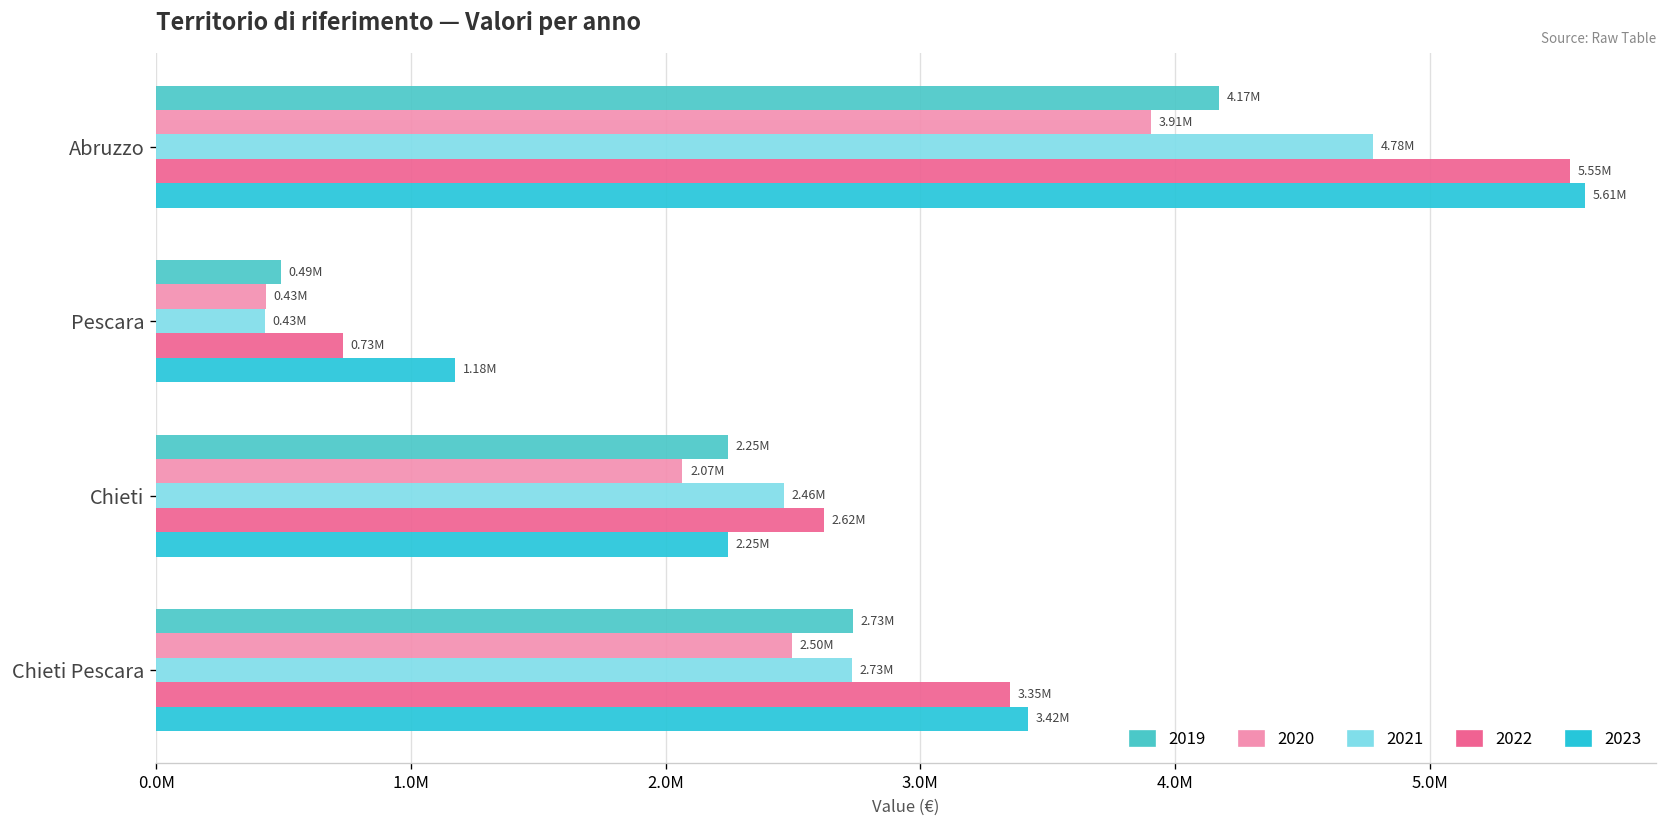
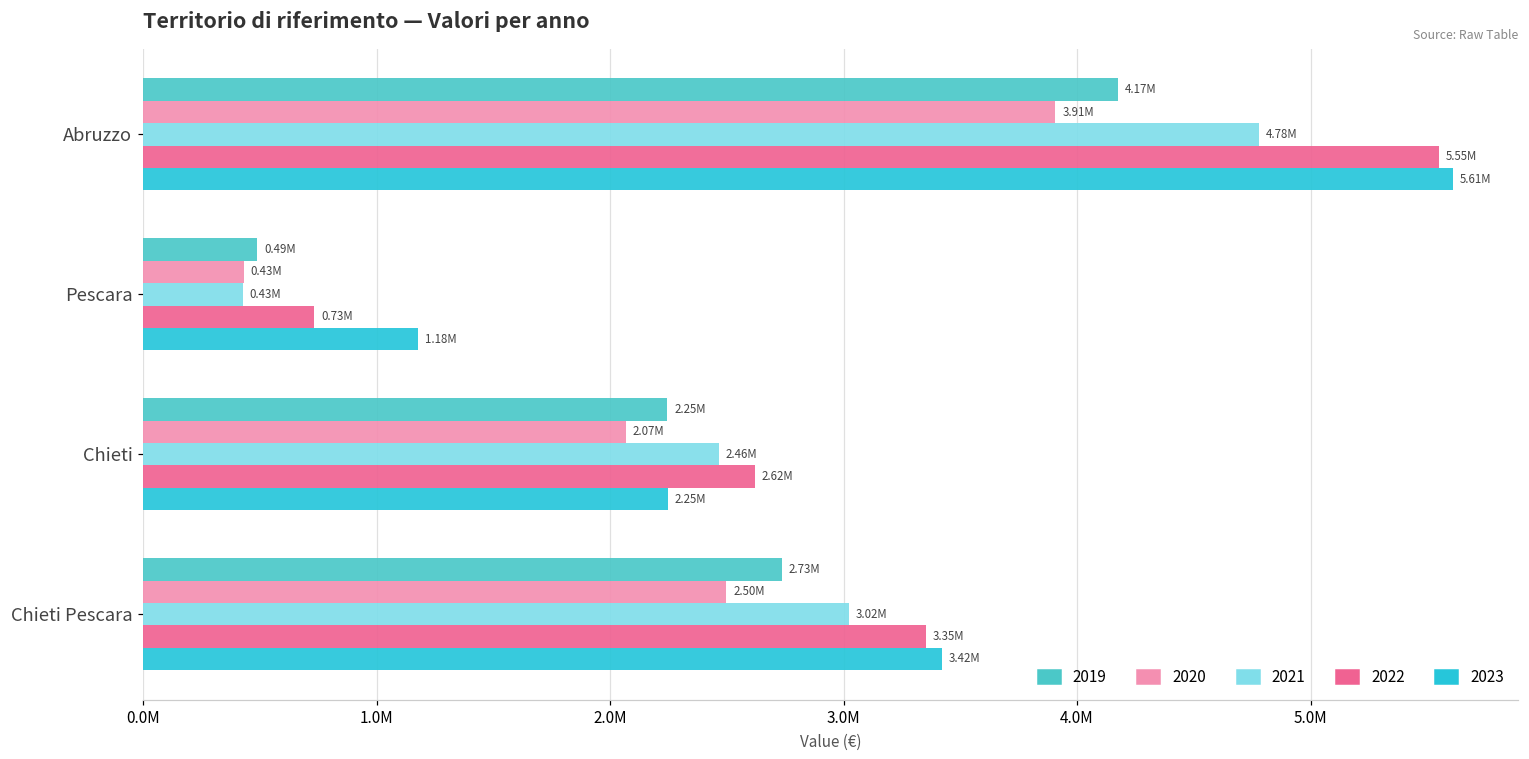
2021, Chieti Pescara: 2.73M -> 3.02M
